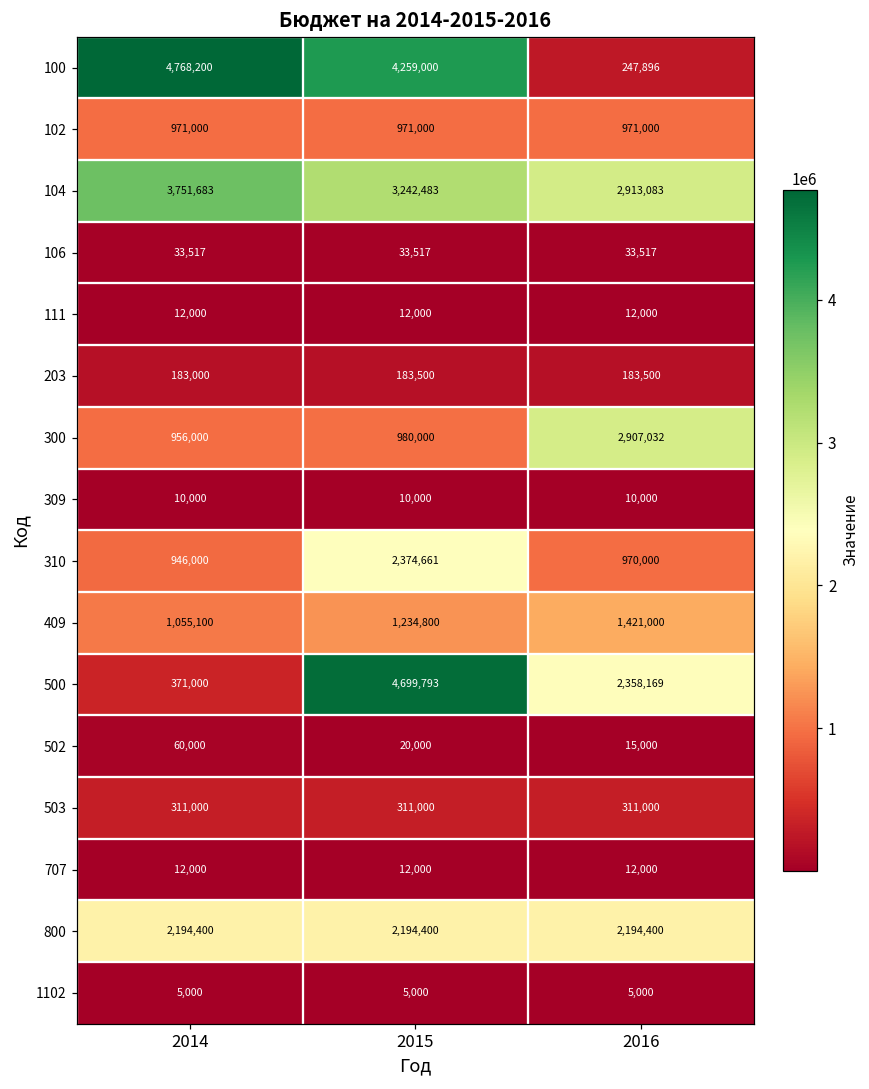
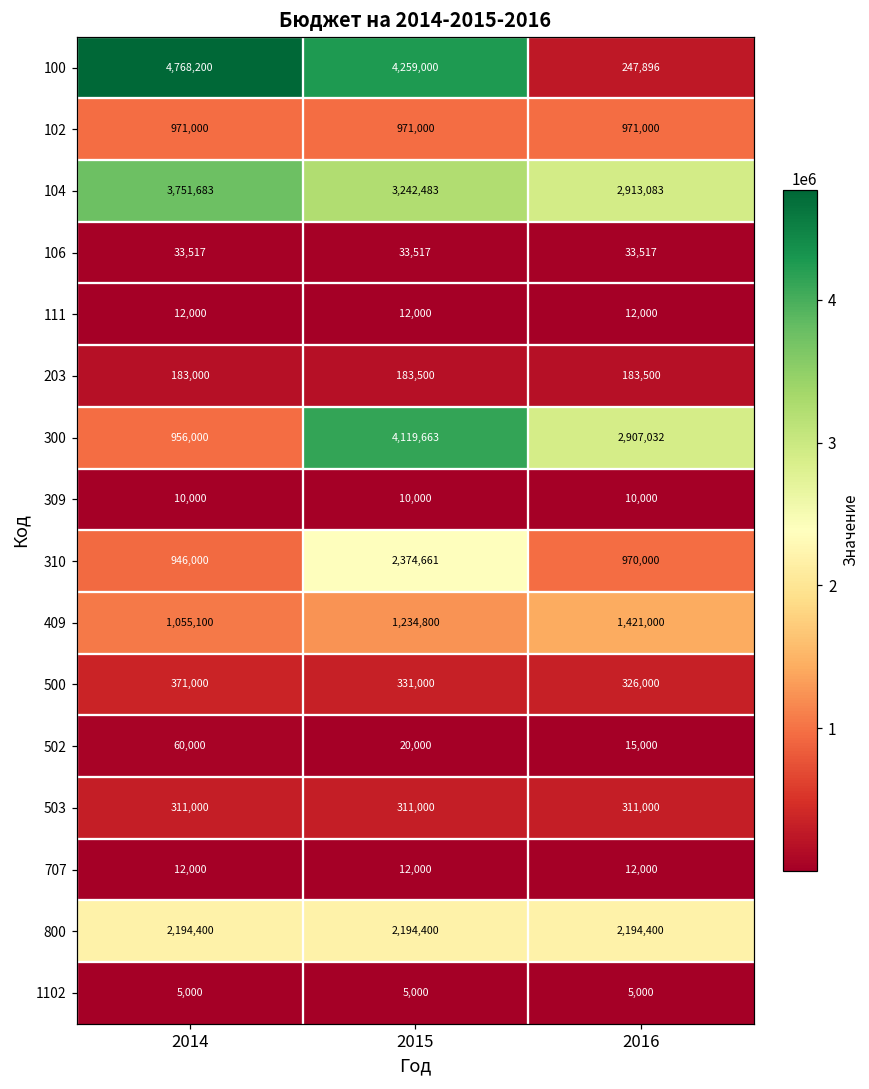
300, 2015: 980,000 -> 4,119,663
500, 2015: 4,699,793 -> 331,000
500, 2016: 2,358,169 -> 326,000
